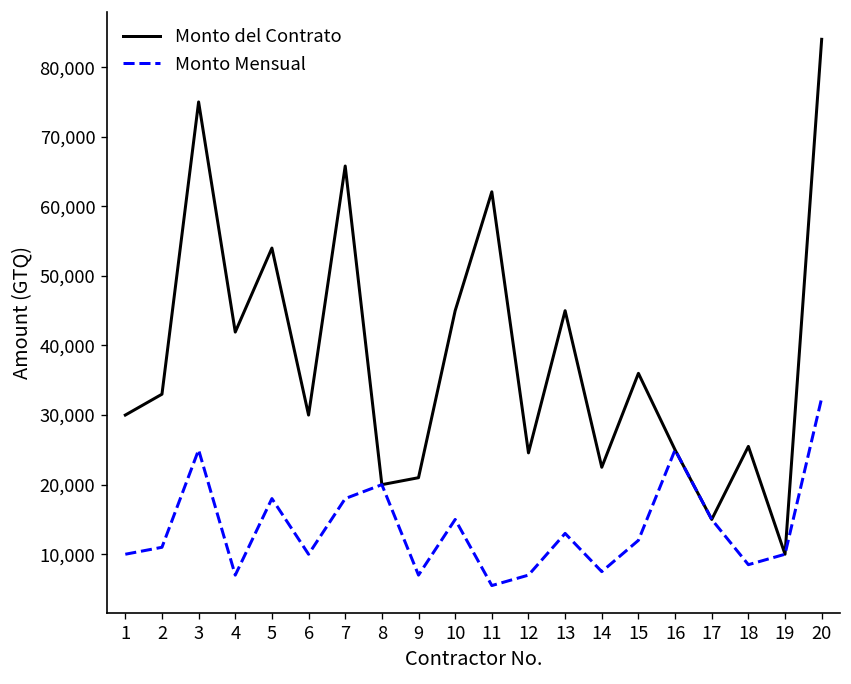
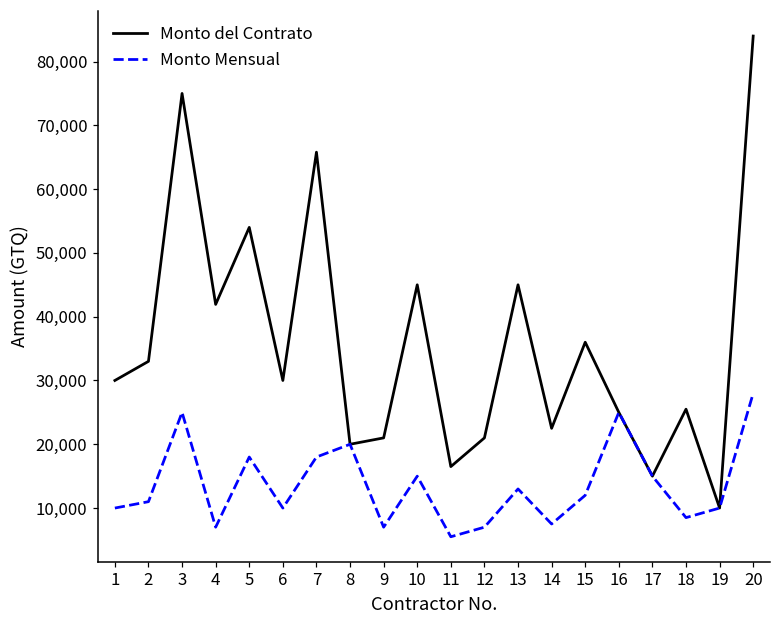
Monto del Contrato, 11: 62,000 -> 17,000
Monto del Contrato, 12: 25,000 -> 21,000
Monto Mensual, 20: 32,000 -> 28,000
